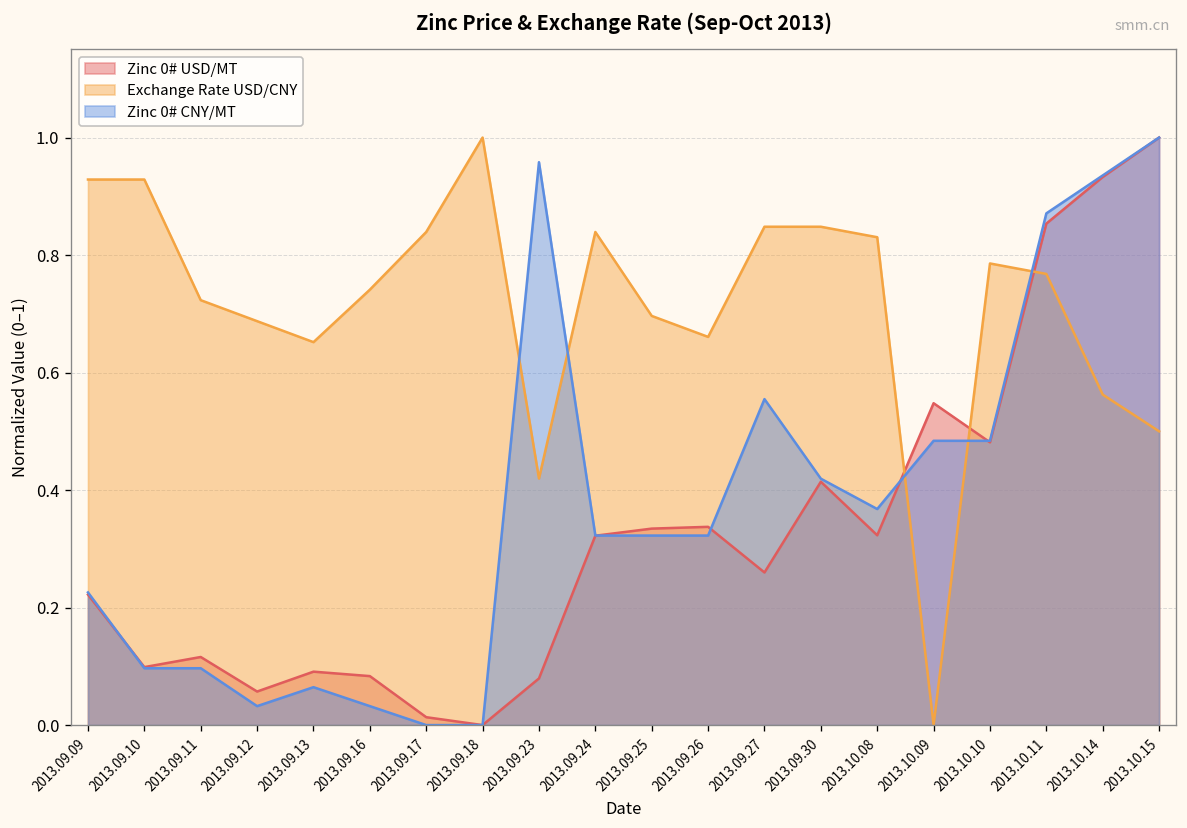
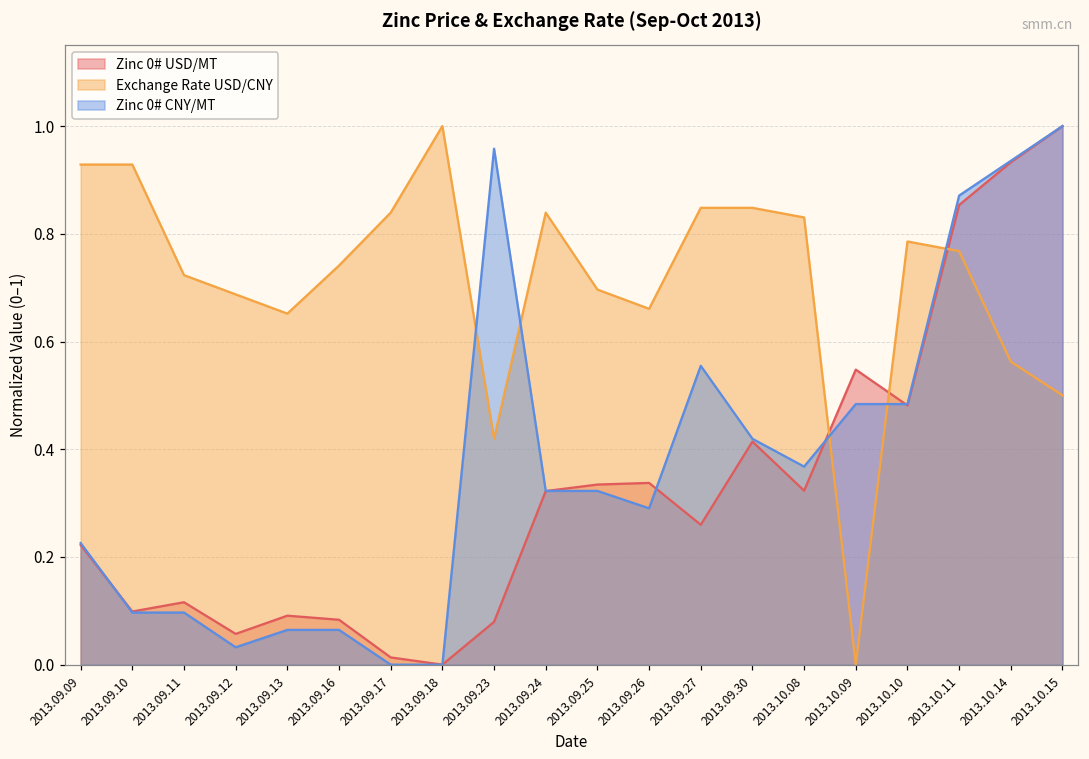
Zinc 0# CNY/MT, 2013.09.16: 0.03 -> 0.06
Zinc 0# CNY/MT, 2013.09.26: 0.32 -> 0.29
